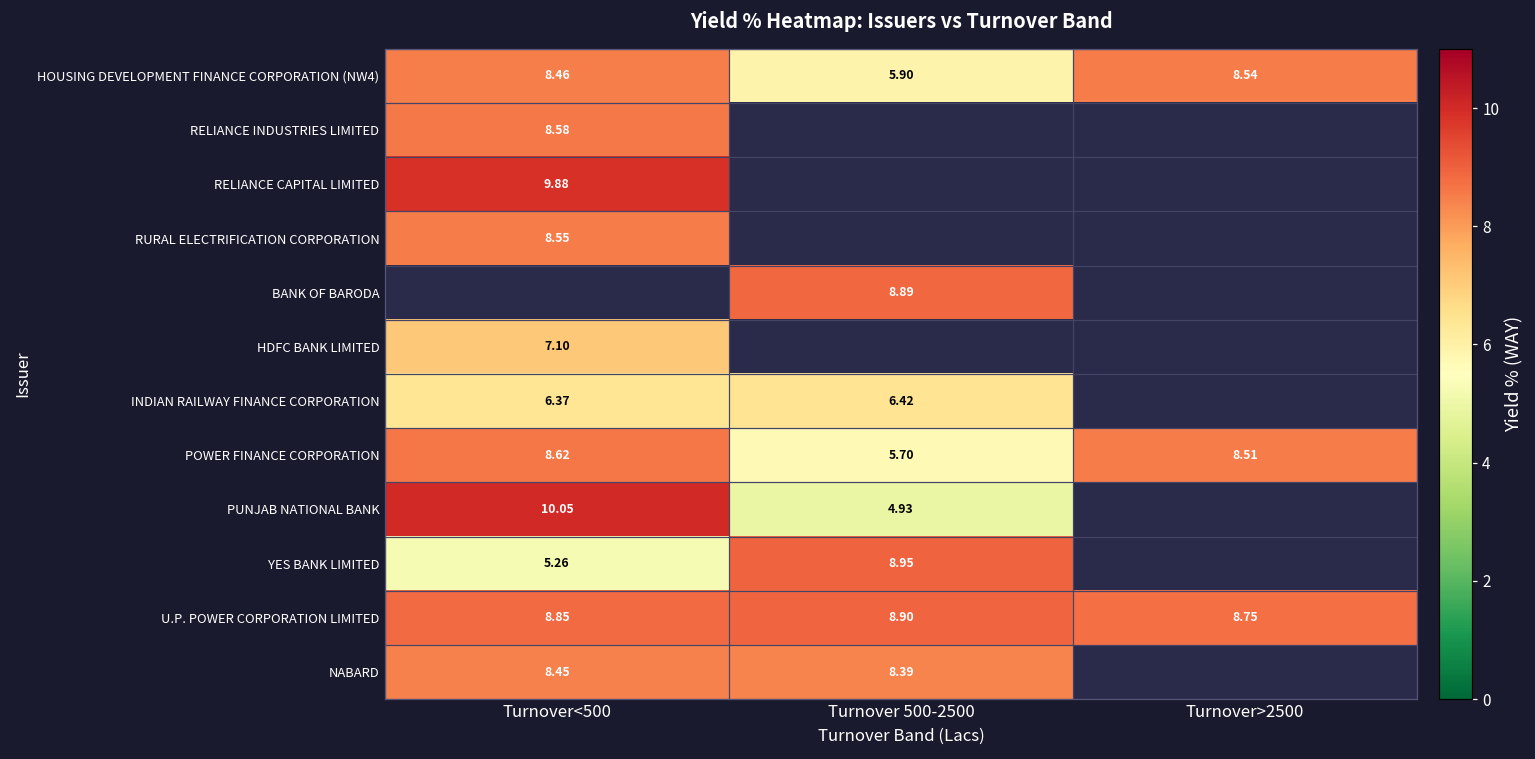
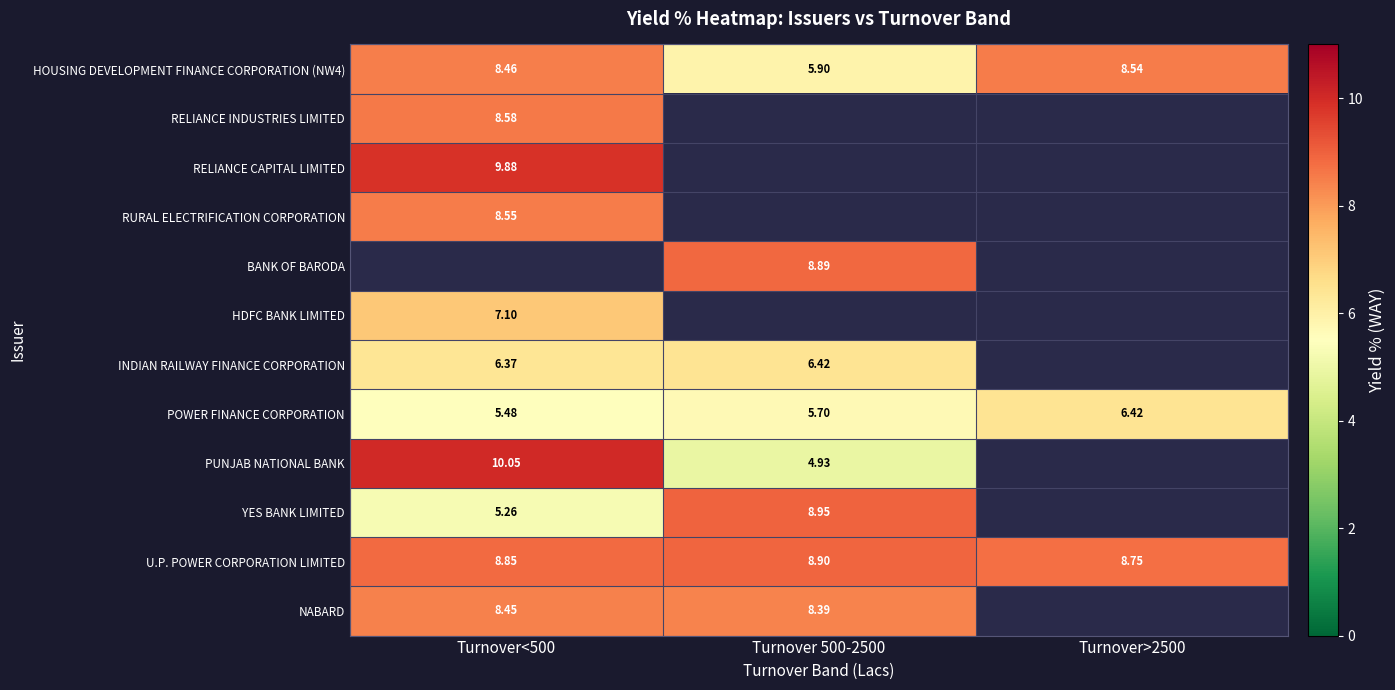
POWER FINANCE CORPORATION, Turnover<500: 8.62 -> 5.48
POWER FINANCE CORPORATION, Turnover>2500: 8.51 -> 6.42
